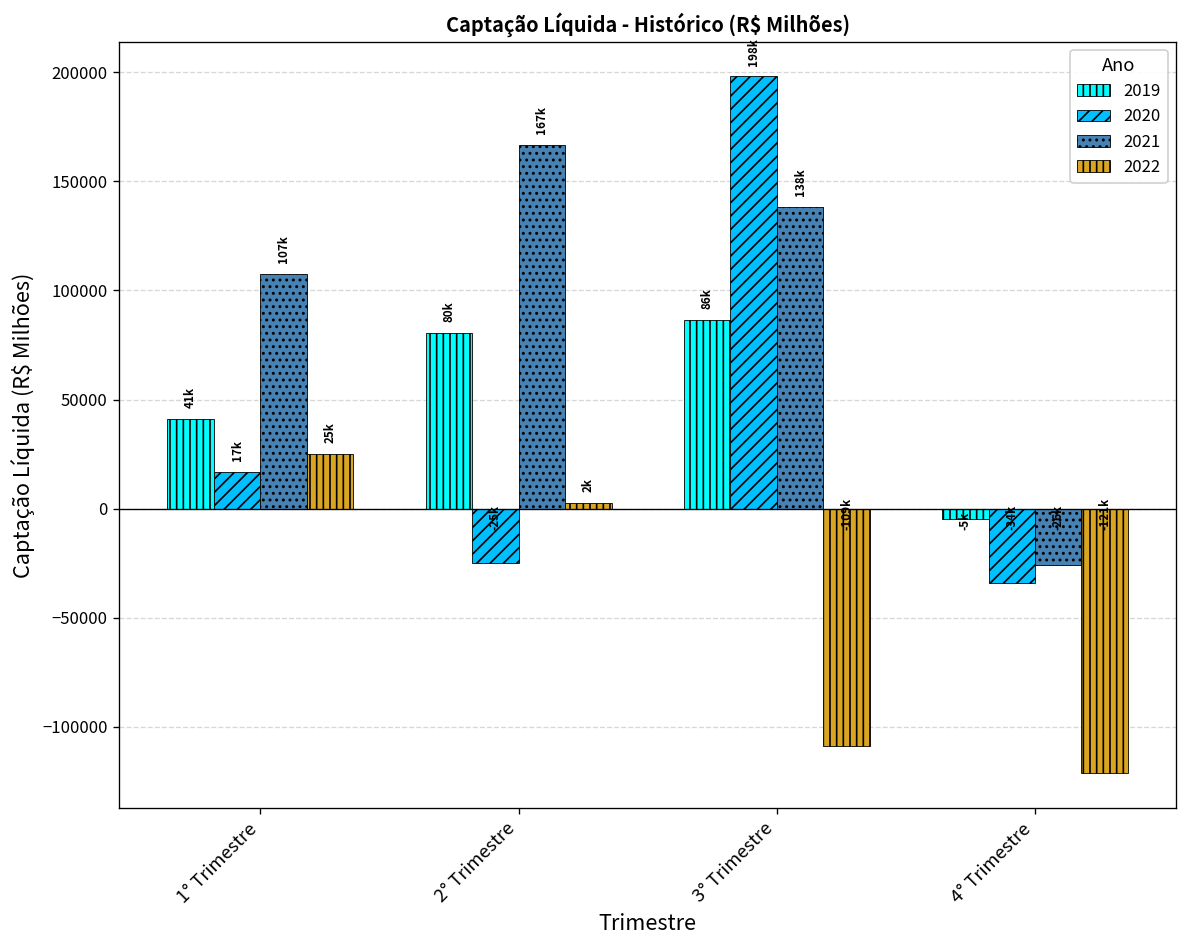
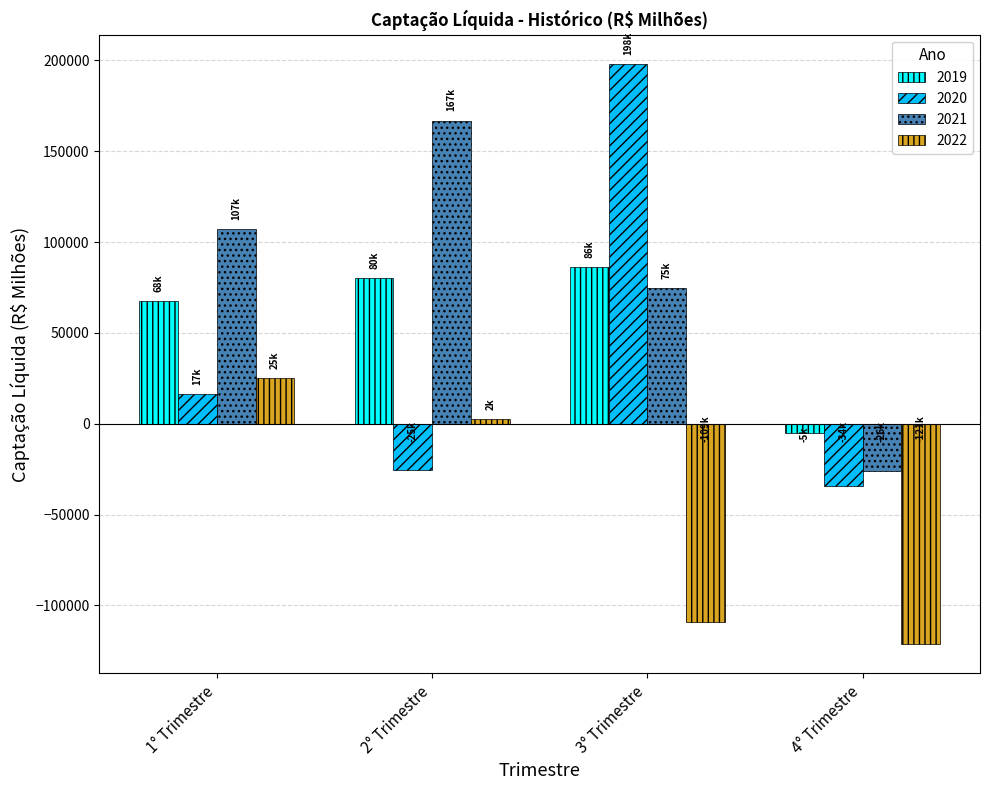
2019, 1° Trimestre: 41k -> 68k
2021, 3° Trimestre: 138k -> 75k
